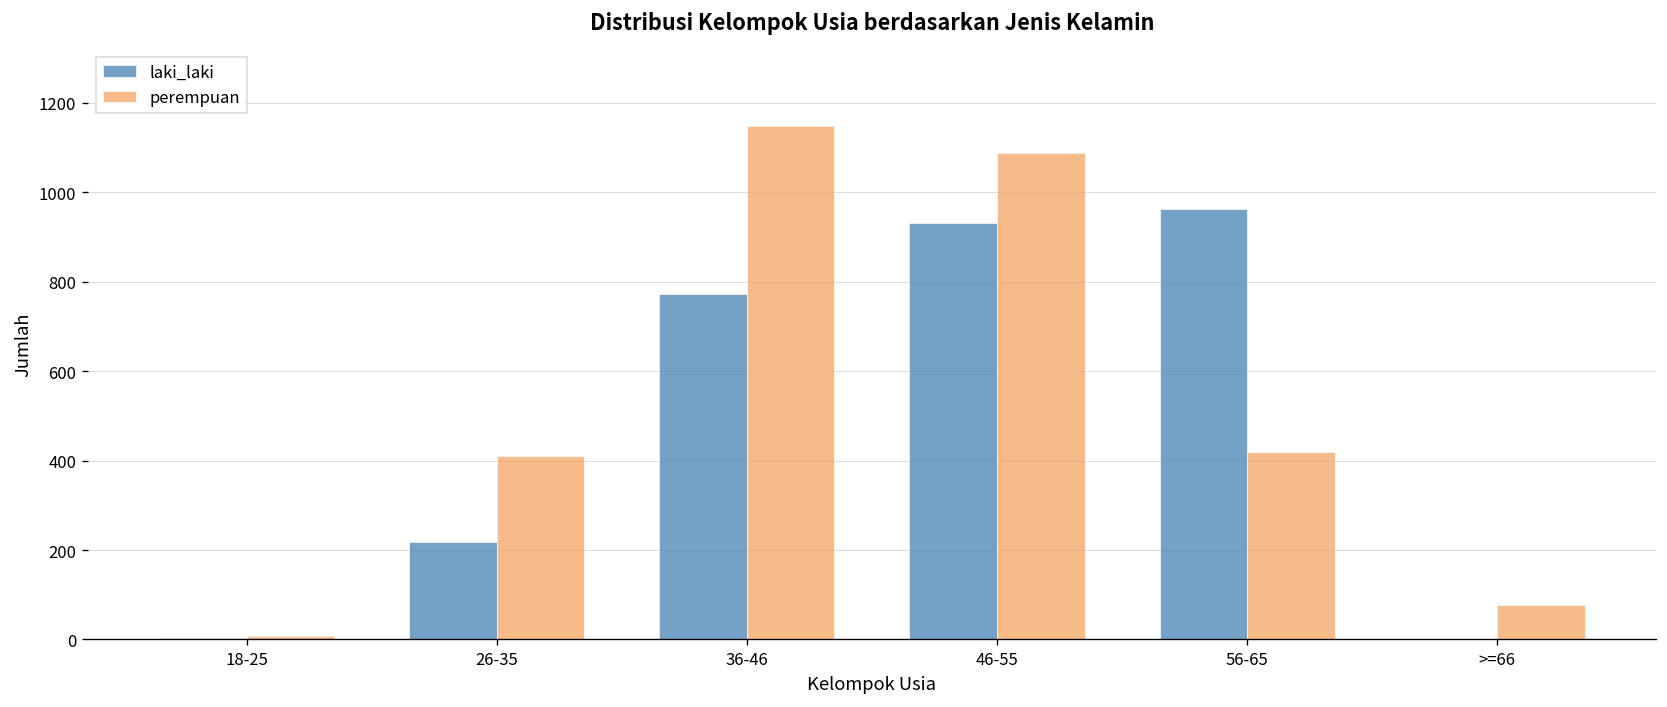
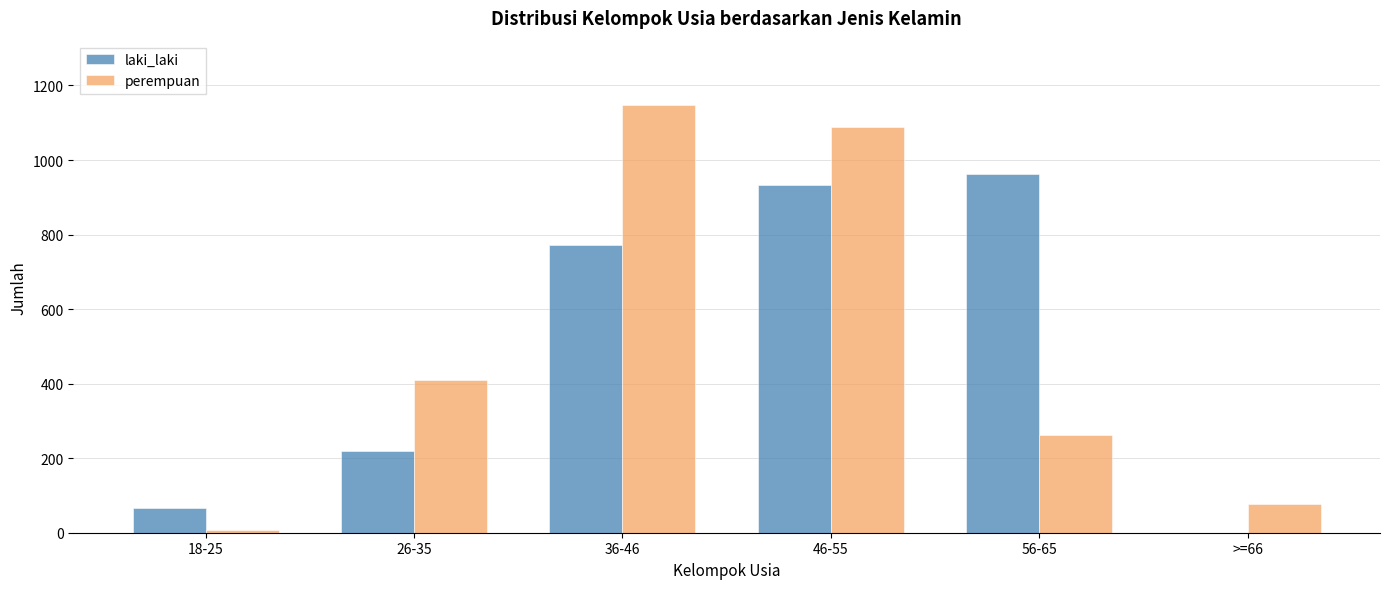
laki_laki, 18-25: 0 -> 70
perempuan, 56-65: 420 -> 260
